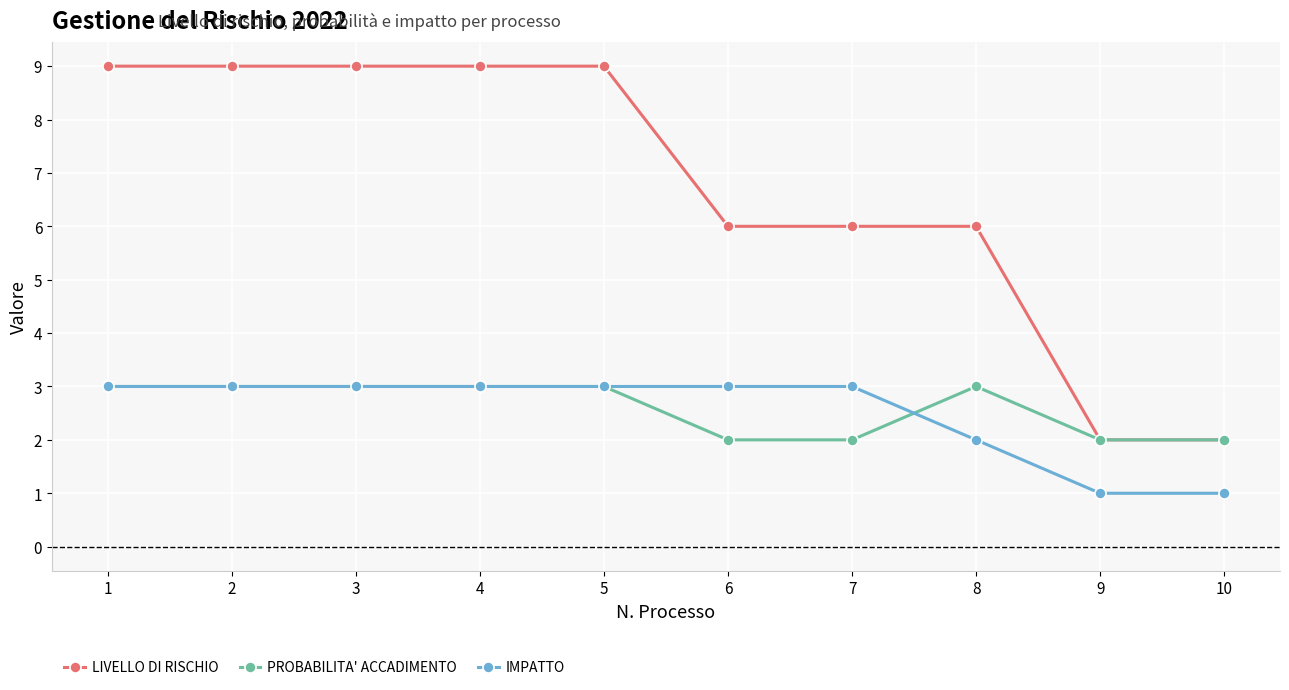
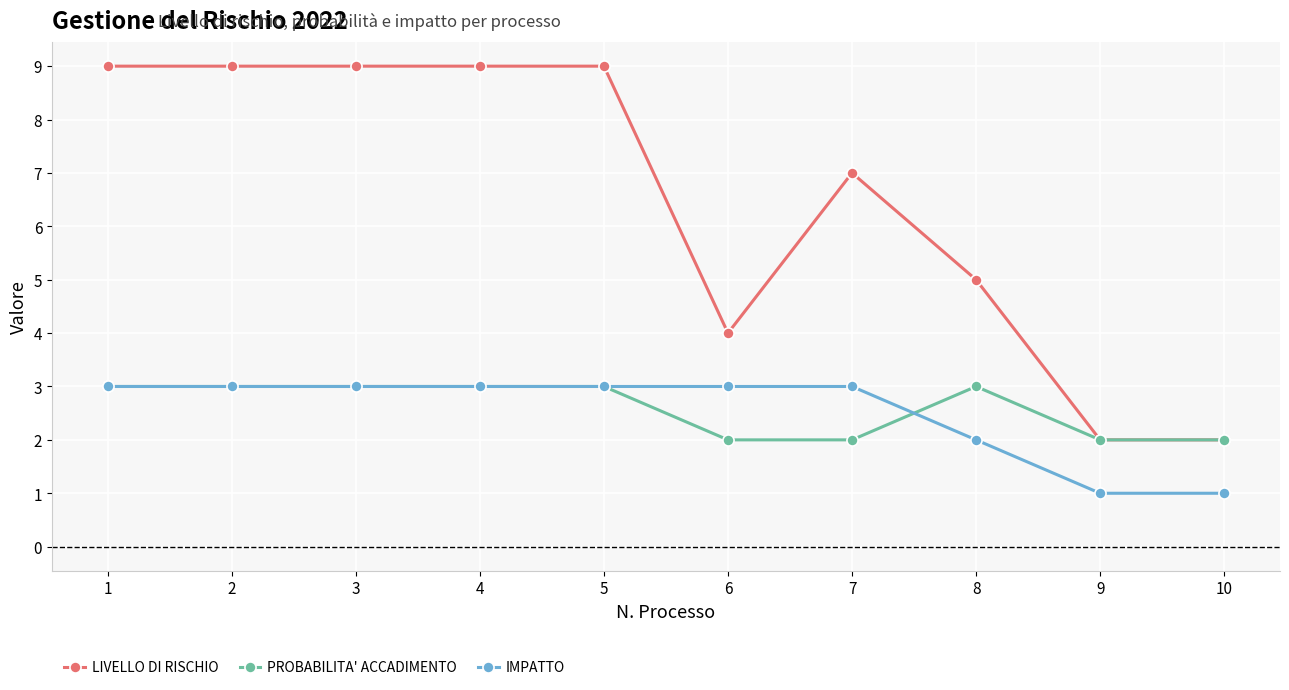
LIVELLO DI RISCHIO, 6: 6 -> 4
LIVELLO DI RISCHIO, 7: 6 -> 7
LIVELLO DI RISCHIO, 8: 6 -> 5
